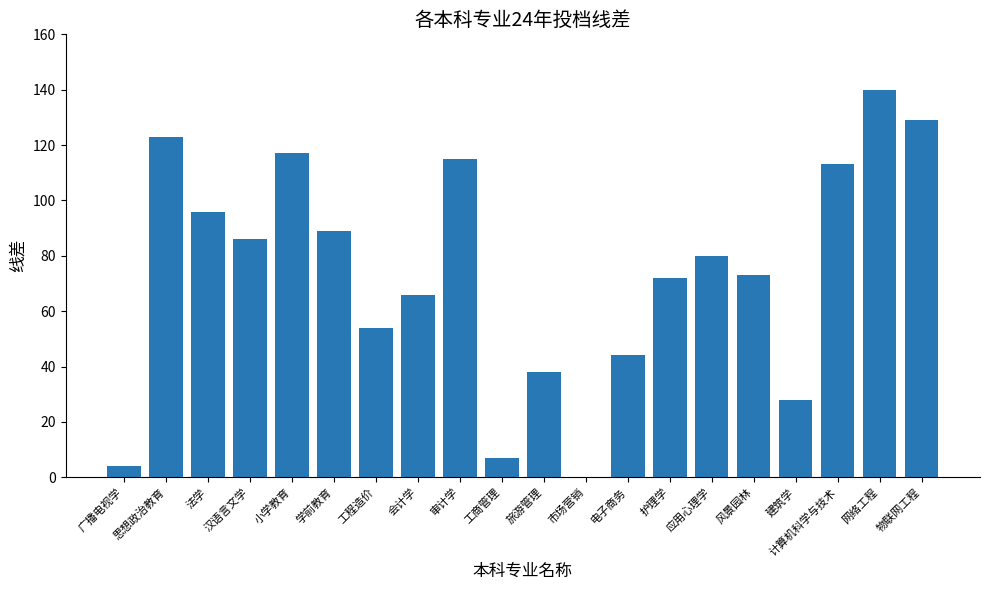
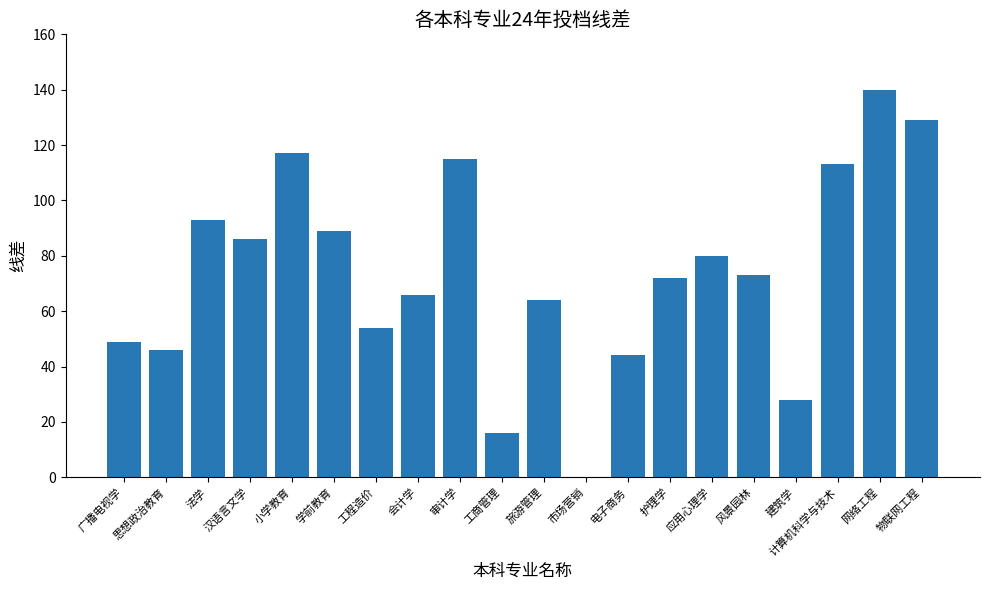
广播电视学: 4 -> 49
思想政治教育: 123 -> 46
法学: 96 -> 93
工商管理: 7 -> 16
旅游管理: 38 -> 64
